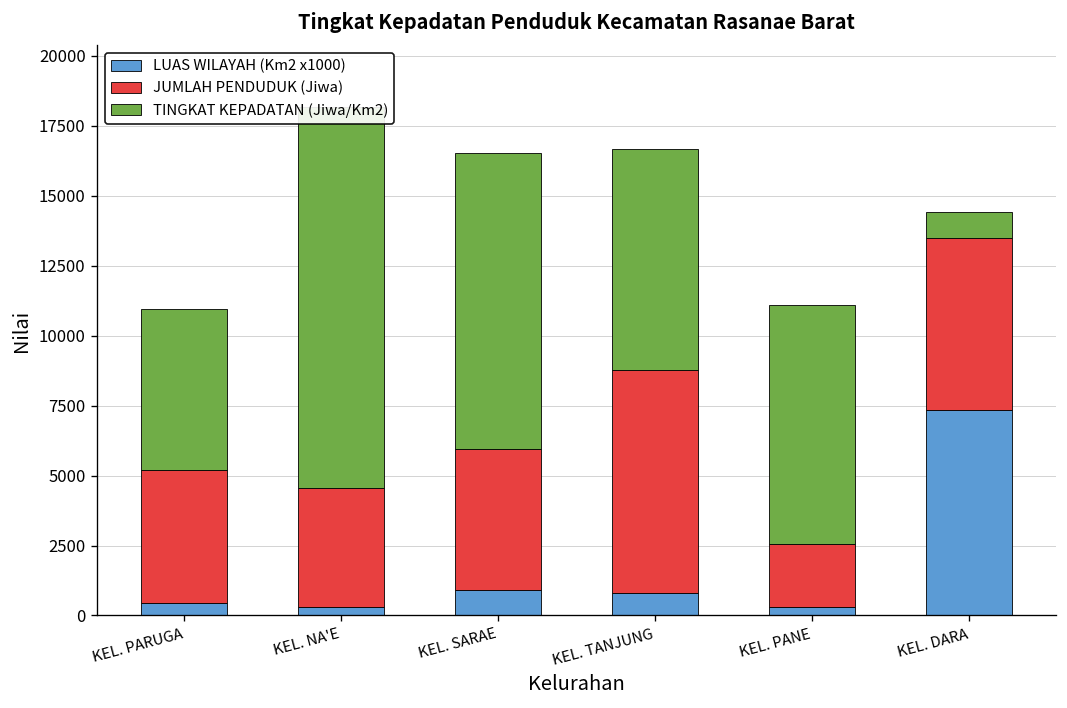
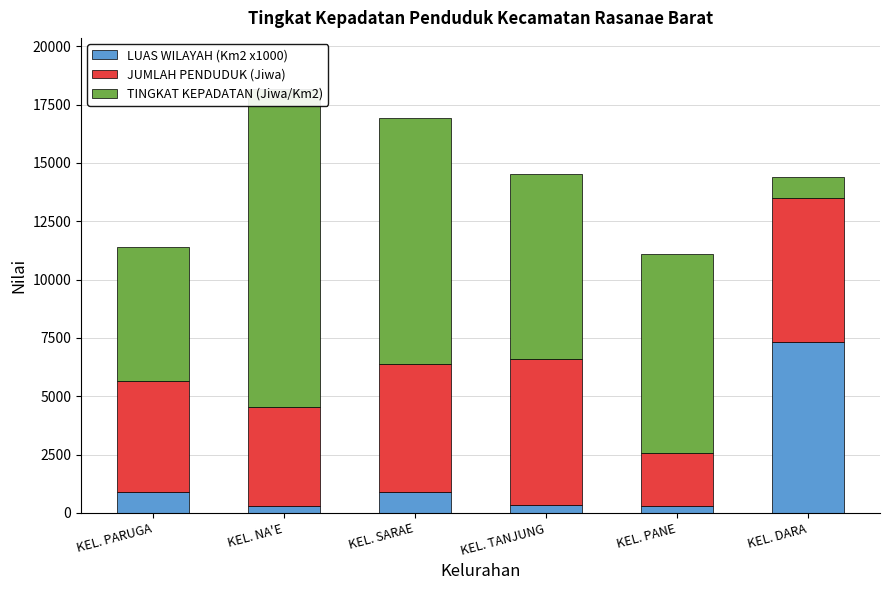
LUAS WILAYAH (Km2 x1000), KEL. PARUGA: 500 -> 900
JUMLAH PENDUDUK (Jiwa), KEL. SARAE: 5100 -> 5500
LUAS WILAYAH (Km2 x1000), KEL. TANJUNG: 800 -> 400
JUMLAH PENDUDUK (Jiwa), KEL. TANJUNG: 8000 -> 6200
